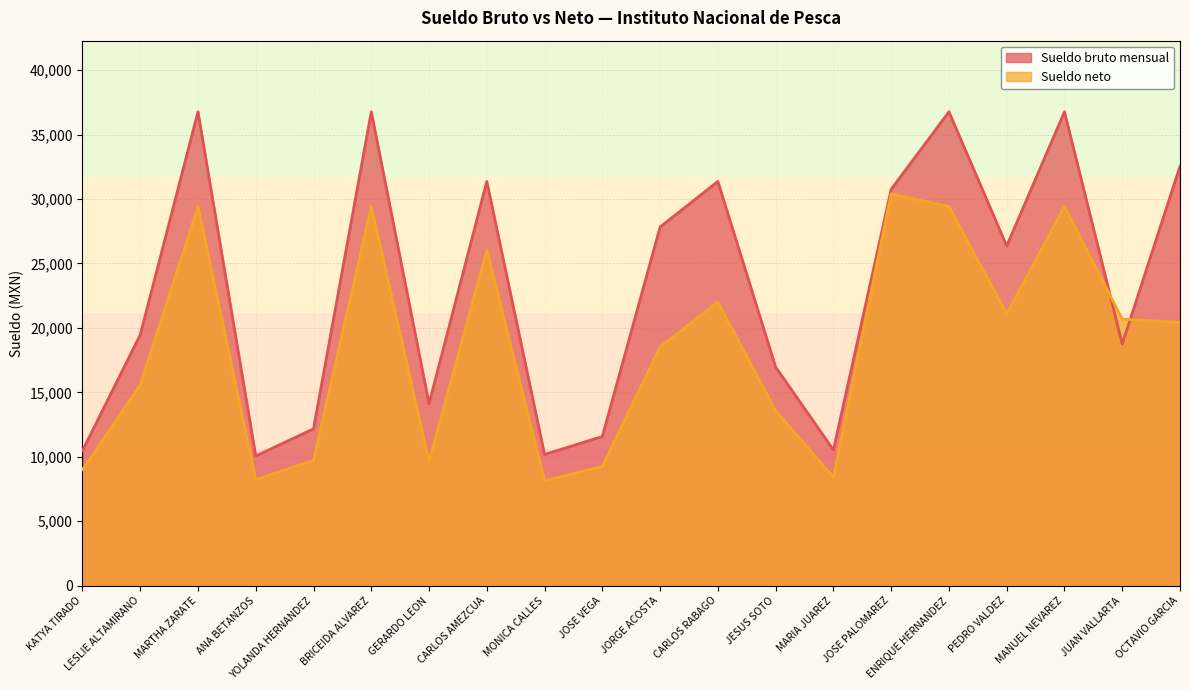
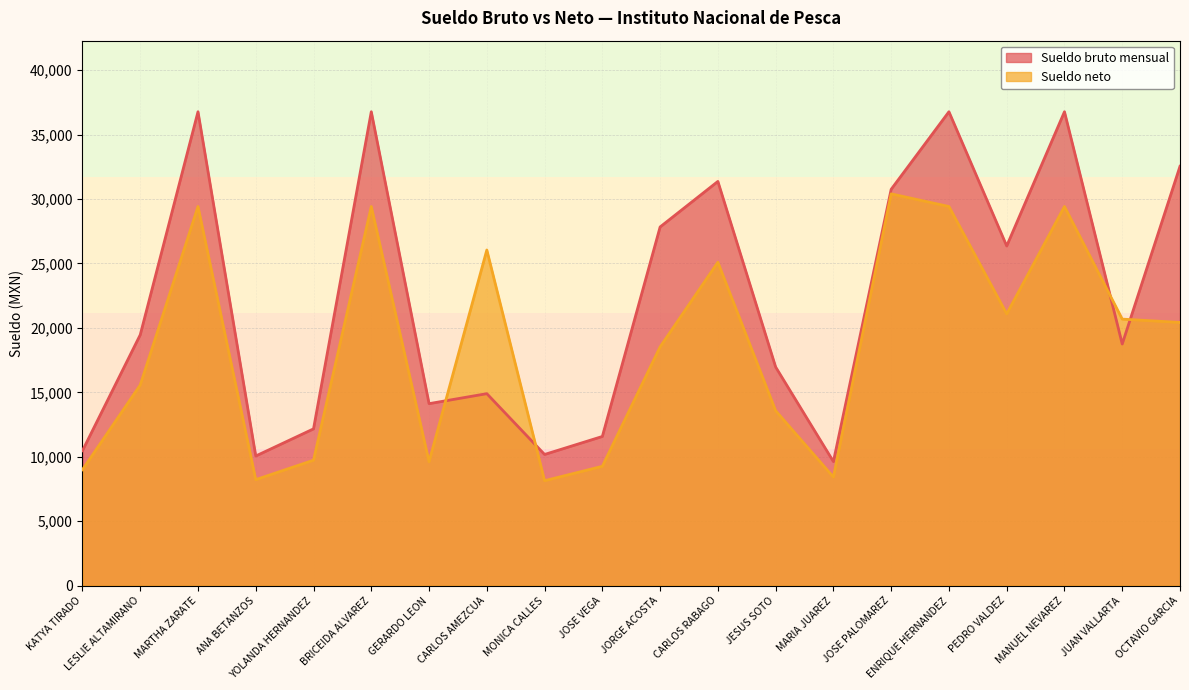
Sueldo bruto mensual, CARLOS AMEZCUA: 31,400 -> 14,900
Sueldo neto, CARLOS RABAGO: 22,000 -> 25,100
Sueldo bruto mensual, MARIA JUAREZ: 10,500 -> 9,600
